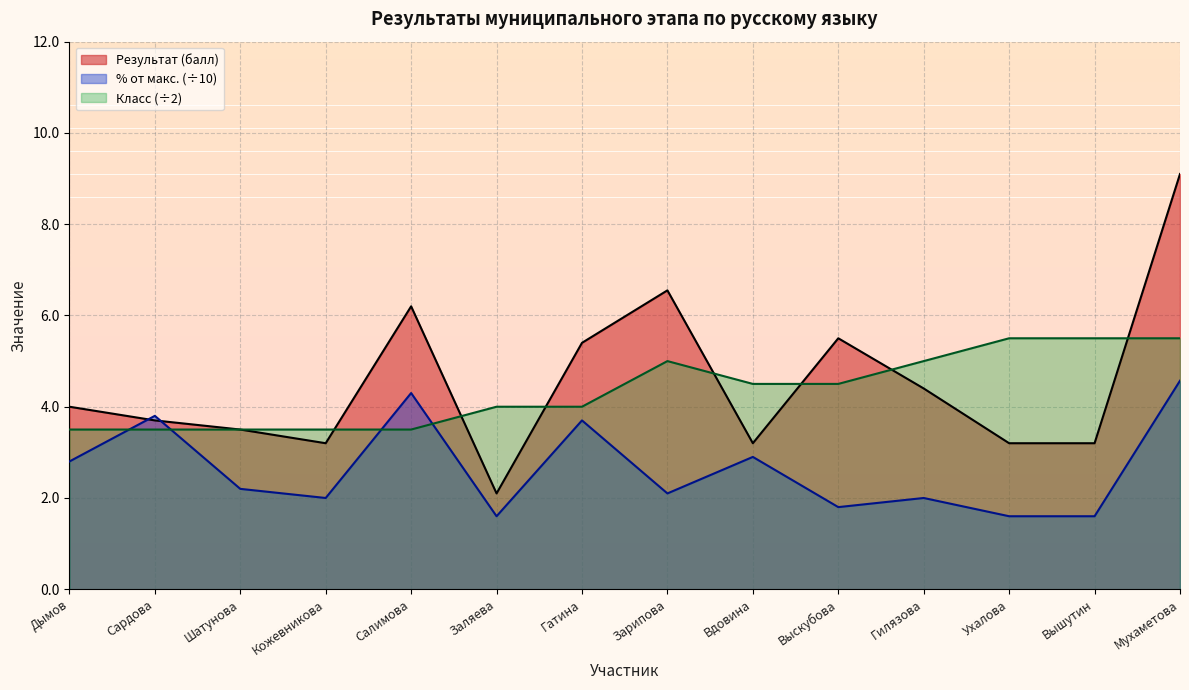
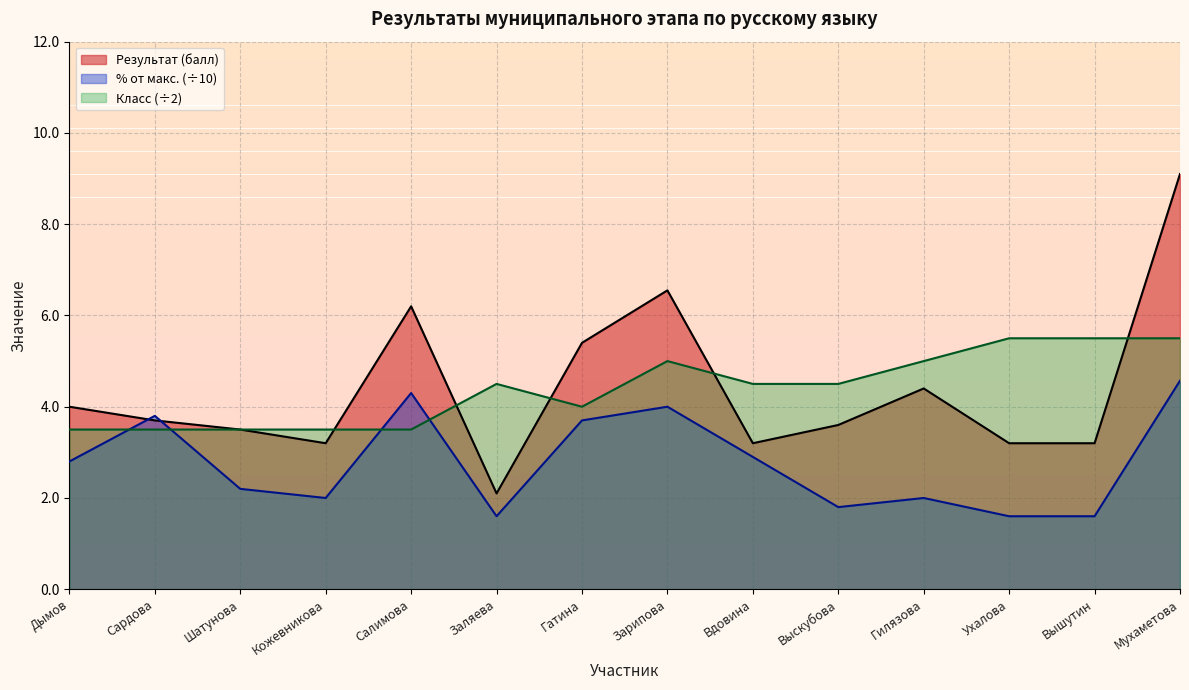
Класс (÷2), Заляева: 4.0 -> 4.5
% от макс. (÷10), Зарипова: 2.1 -> 4.0
Результат (балл), Выскубова: 5.5 -> 3.6
